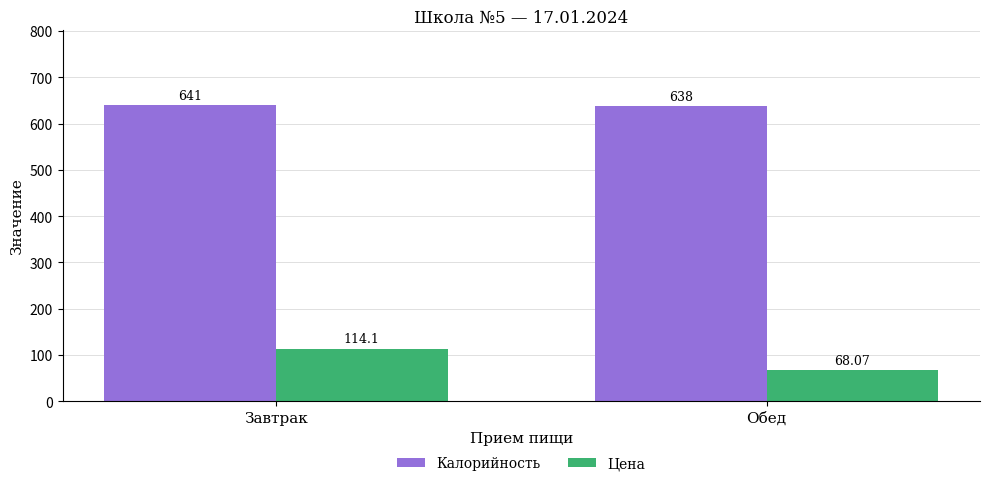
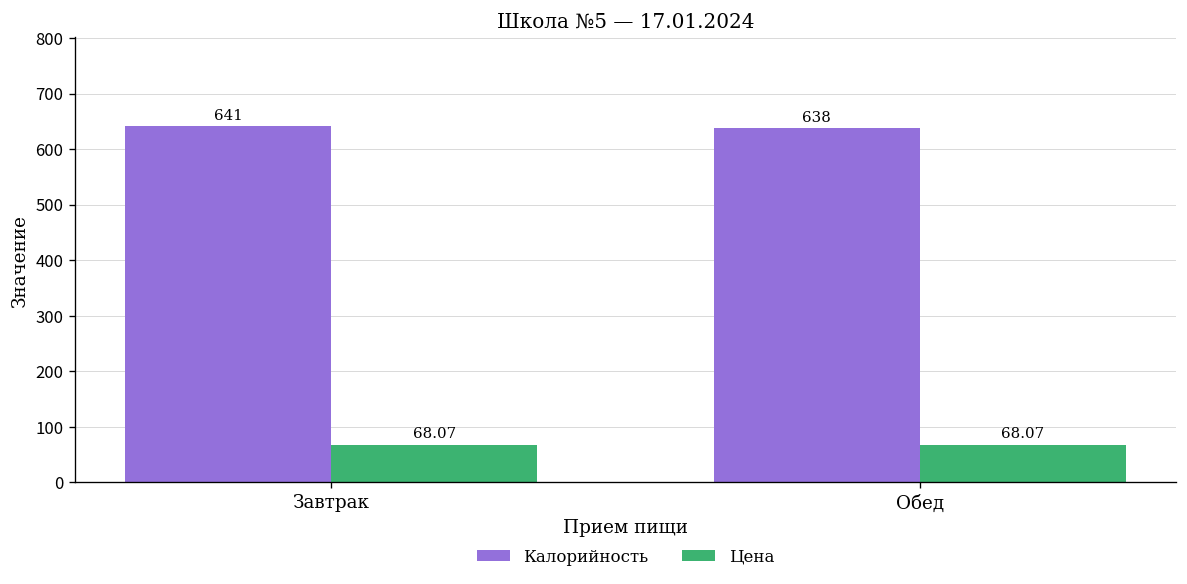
Цена, Завтрак: 114.1 -> 68.07
